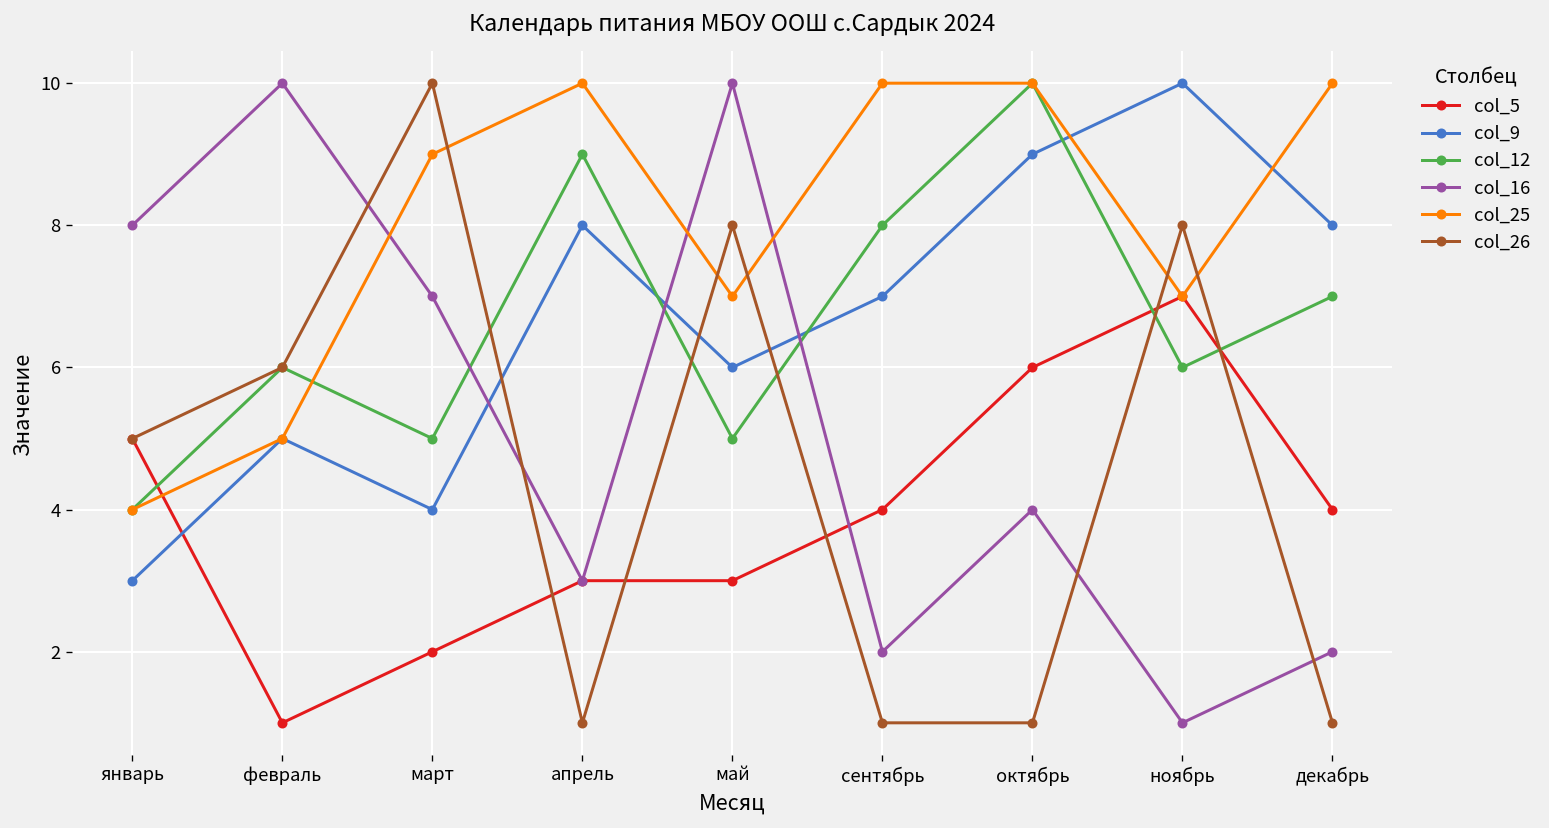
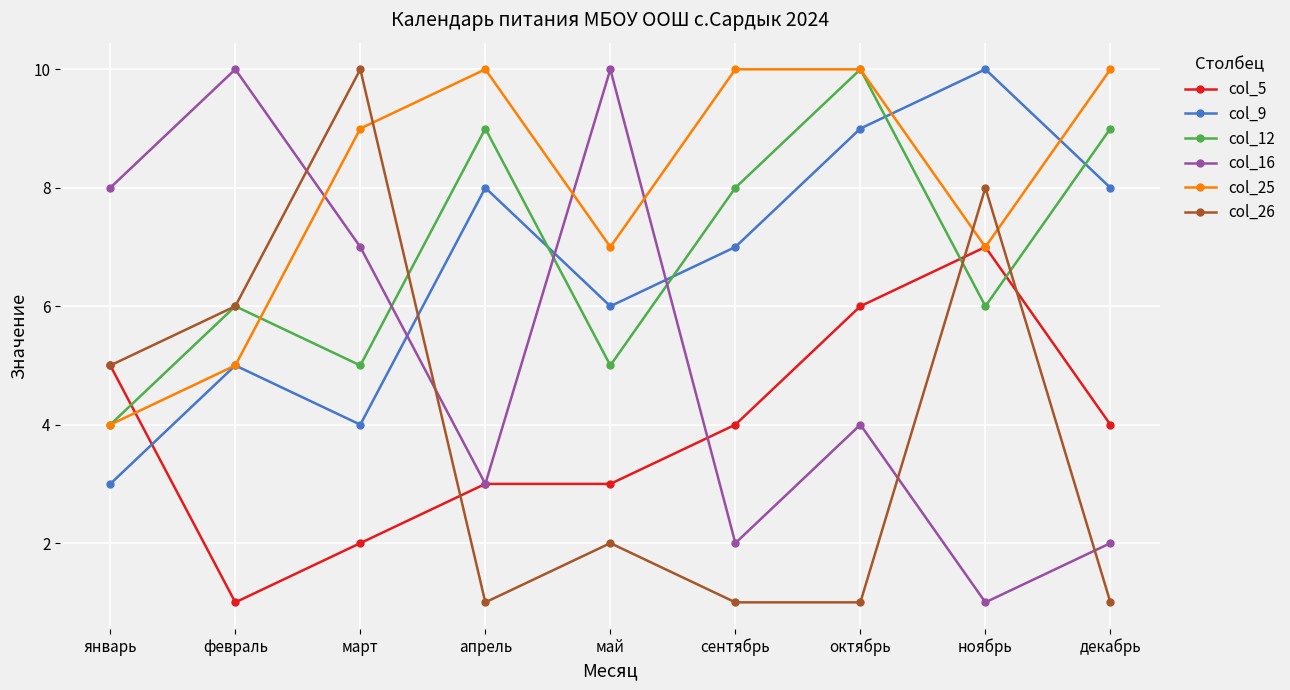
col_26, май: 8 -> 2
col_12, декабрь: 7 -> 9
